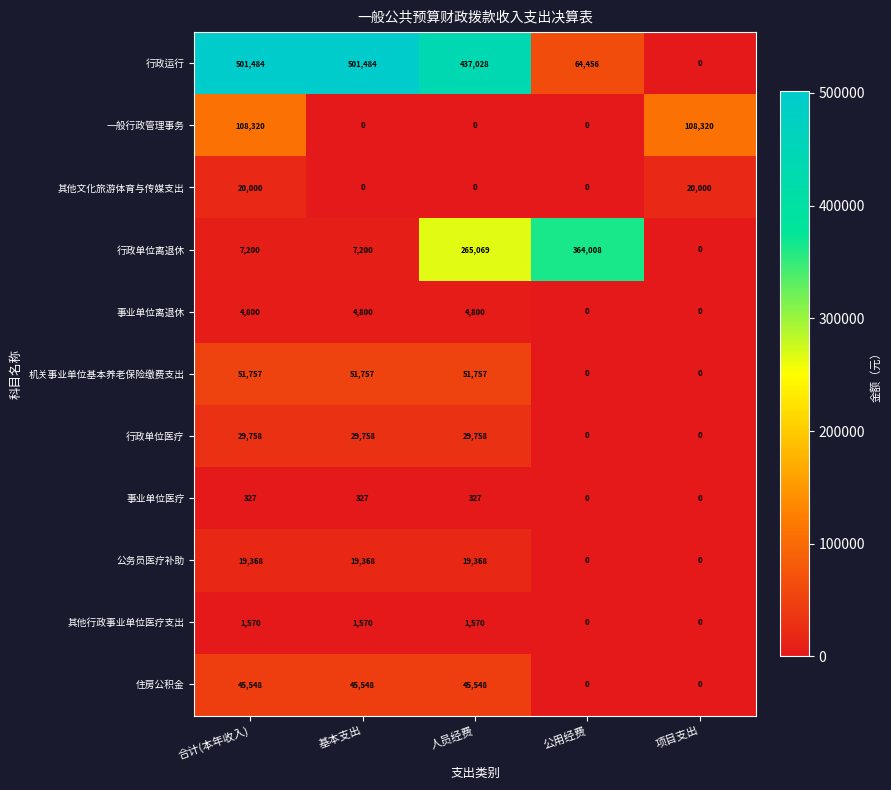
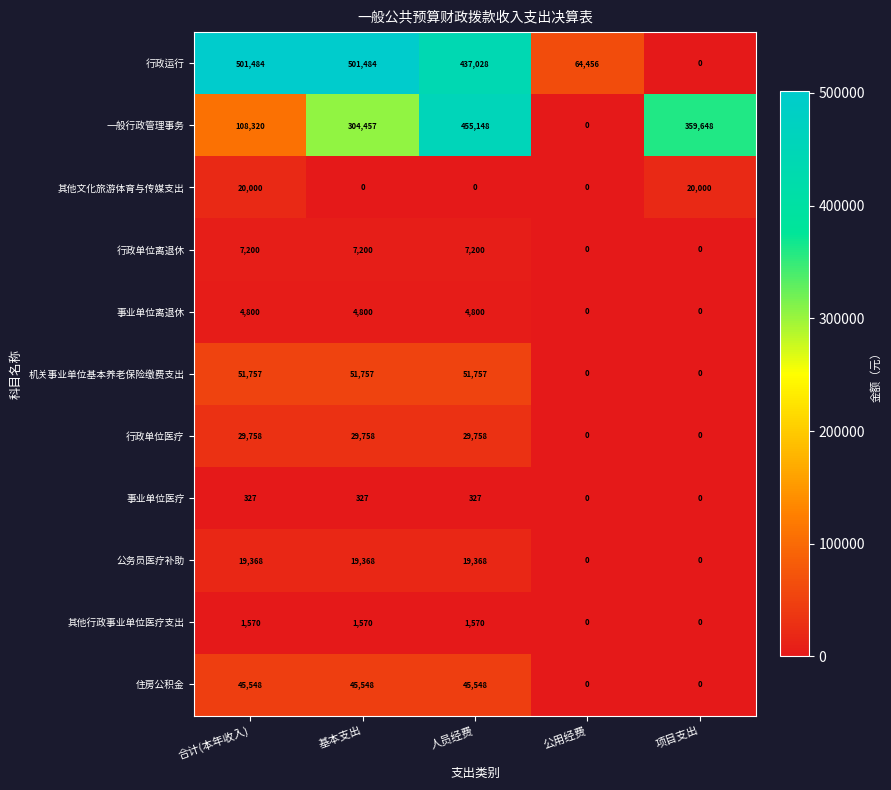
一般行政管理事务, 基本支出: 0 -> 304,457
一般行政管理事务, 人员经费: 0 -> 455,148
一般行政管理事务, 项目支出: 108,320 -> 359,648
行政单位离退休, 人员经费: 265,069 -> 7,200
行政单位离退休, 公用经费: 364,008 -> 0
